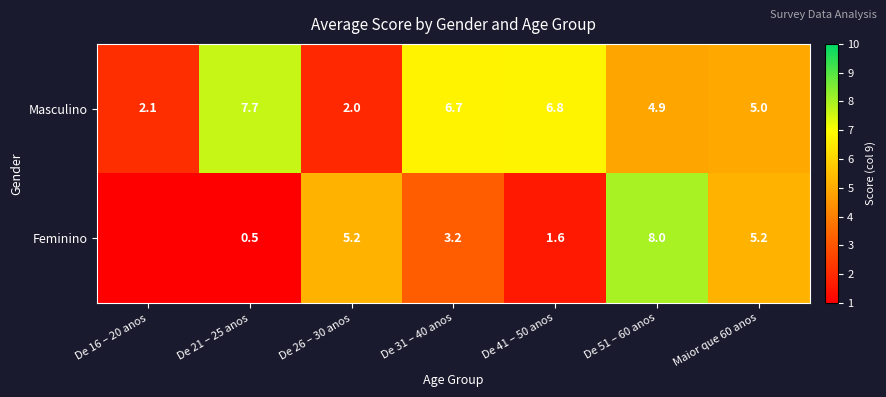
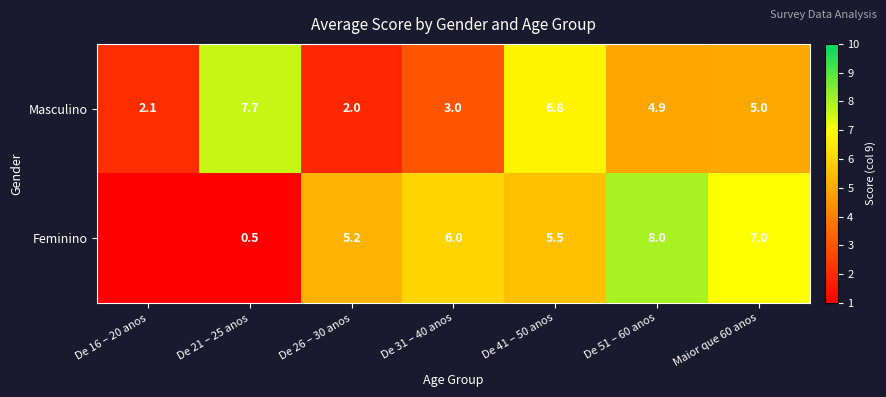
Masculino, De 31 – 40 anos: 6.7 -> 3.0
Feminino, De 31 – 40 anos: 3.2 -> 6.0
Feminino, De 41 – 50 anos: 1.6 -> 5.5
Feminino, Maior que 60 anos: 5.2 -> 7.0
